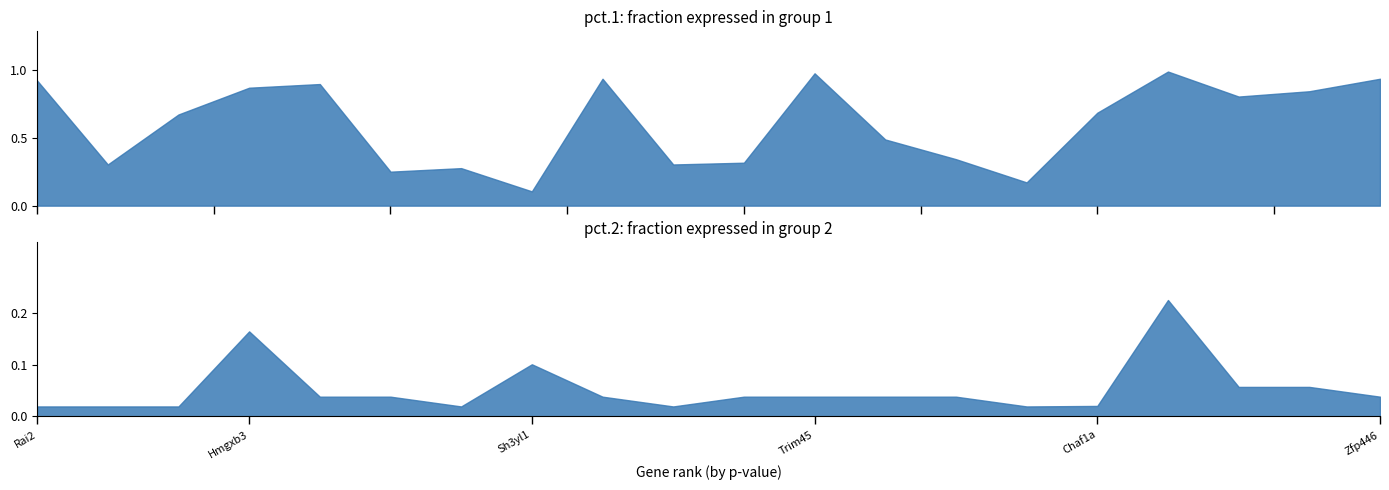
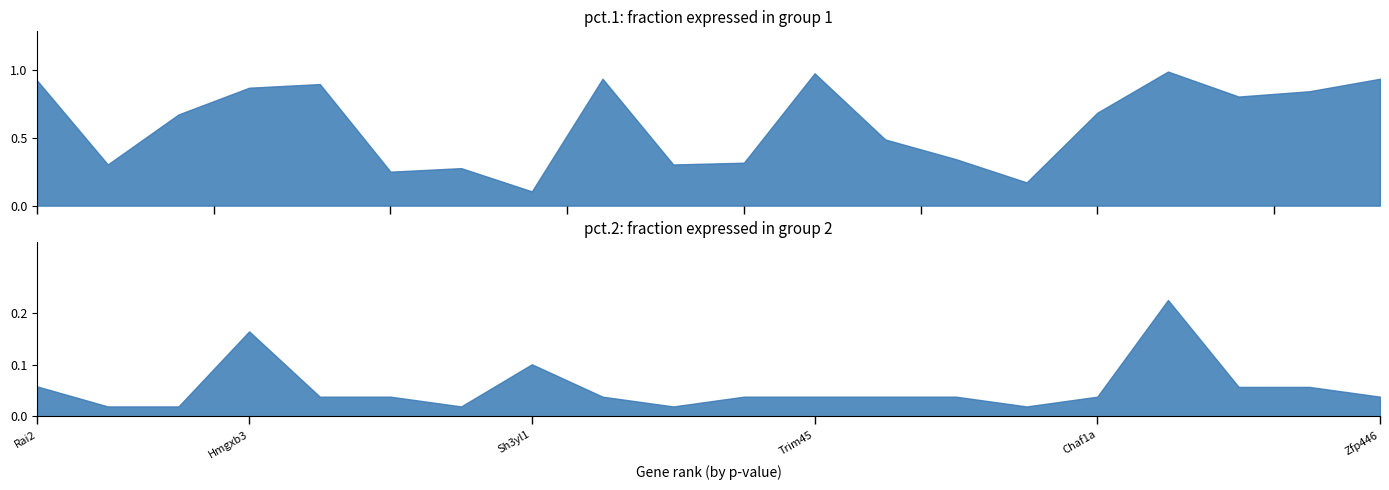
pct.2: fraction expressed in group 2, Rai2: 0.02 -> 0.06
pct.2: fraction expressed in group 2, Chaf1a: 0.02 -> 0.04
